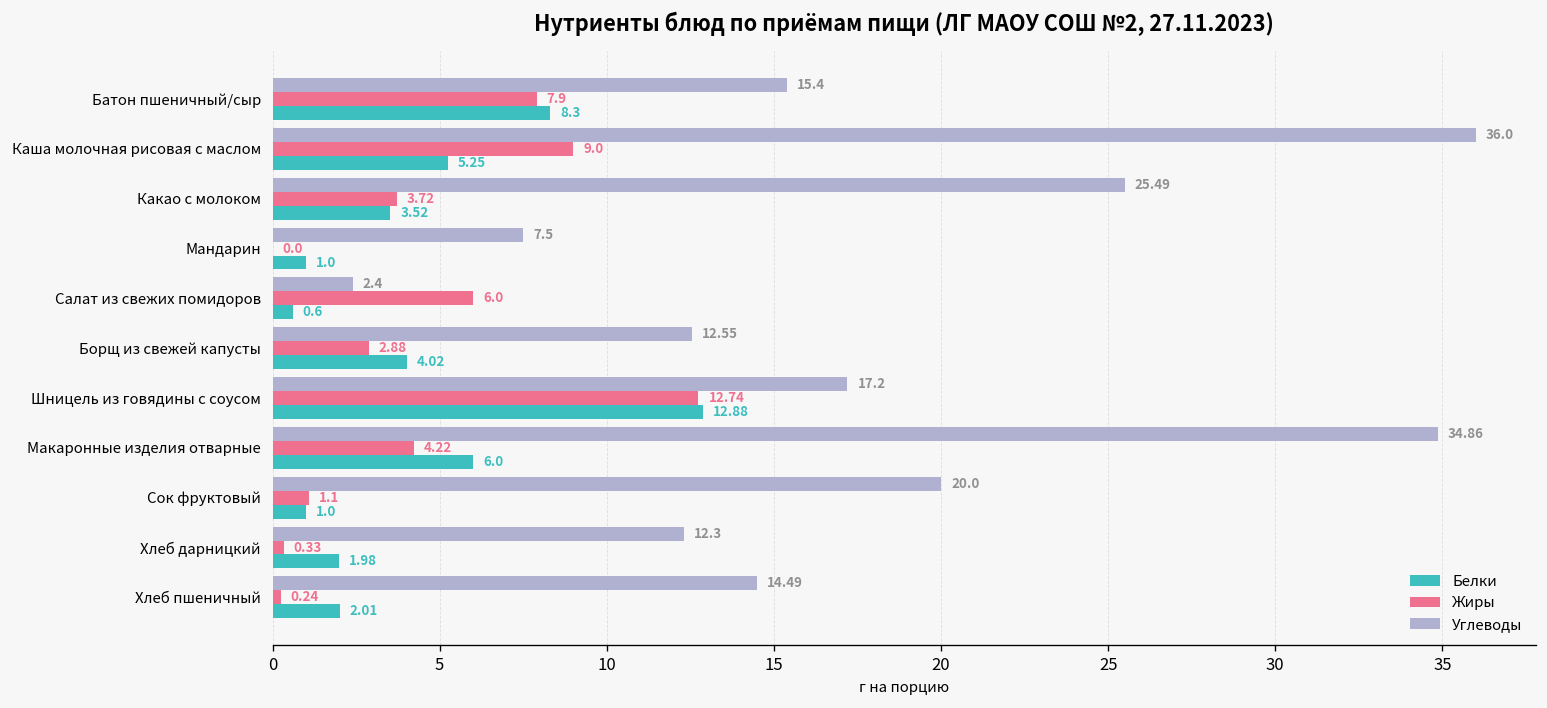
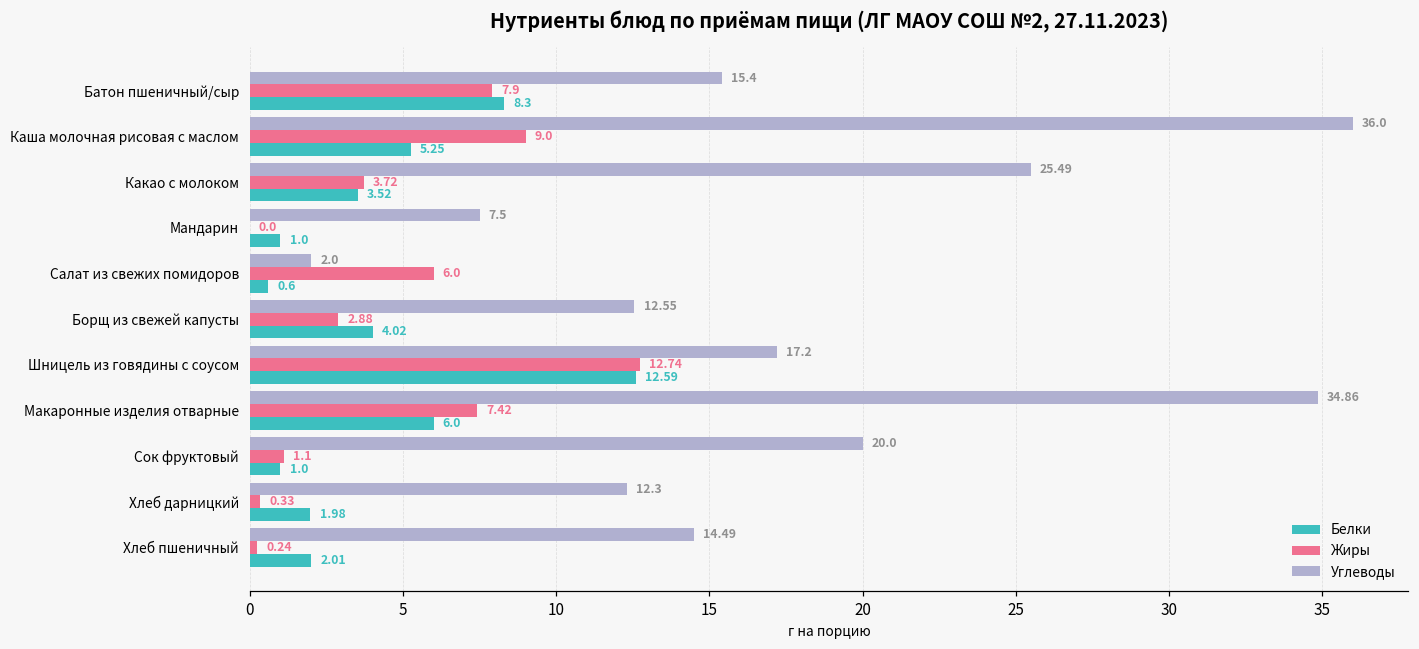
Углеводы, Салат из свежих помидоров: 2.4 -> 2.0
Белки, Шницель из говядины с соусом: 12.88 -> 12.59
Жиры, Макаронные изделия отварные: 4.22 -> 7.42
